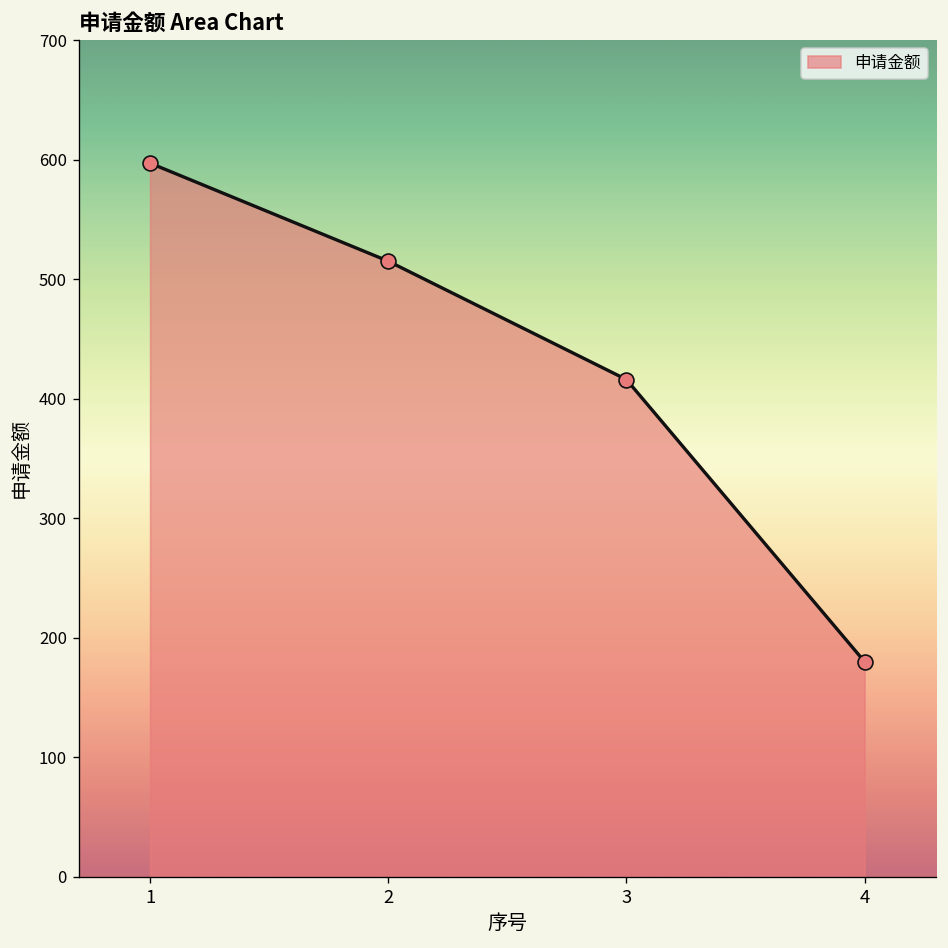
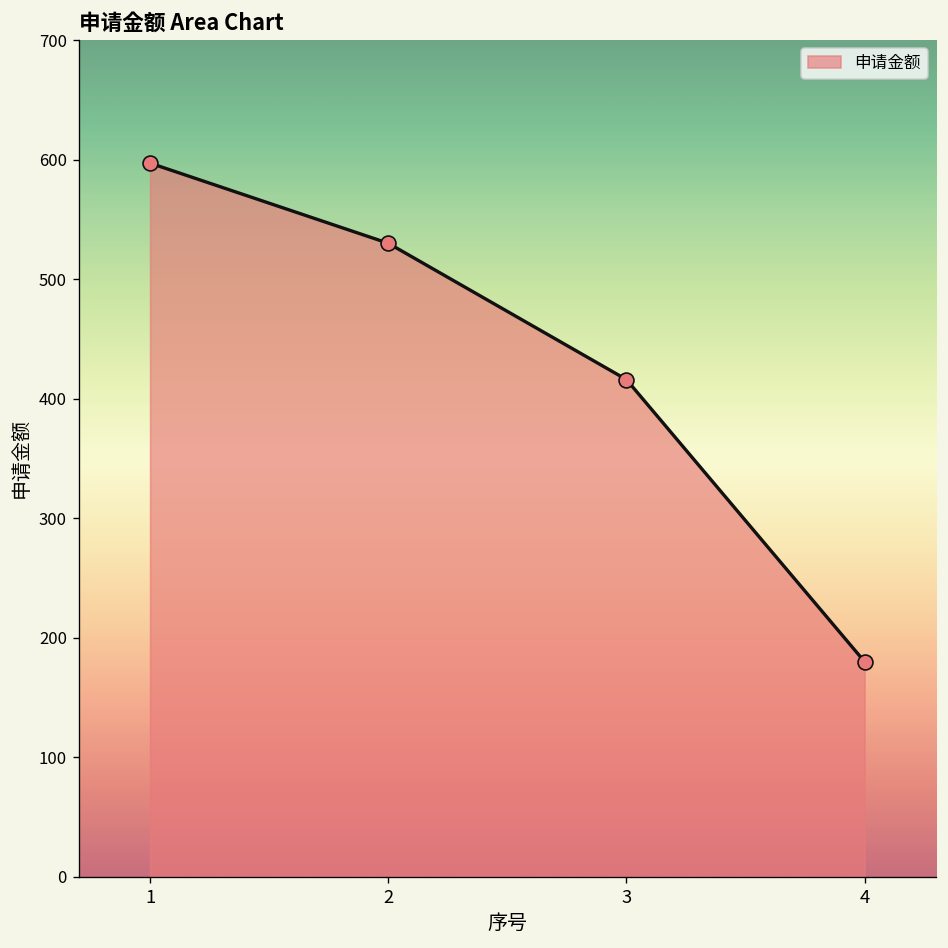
2: 520 -> 530
